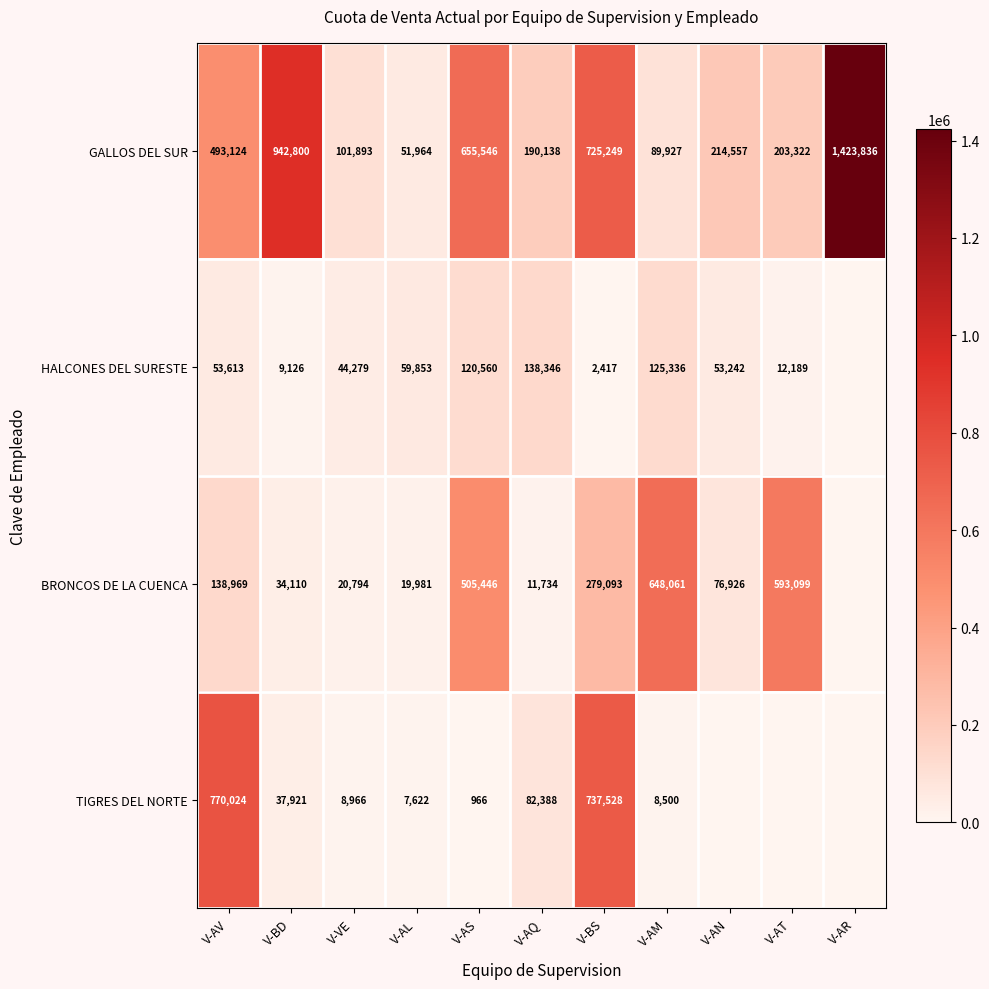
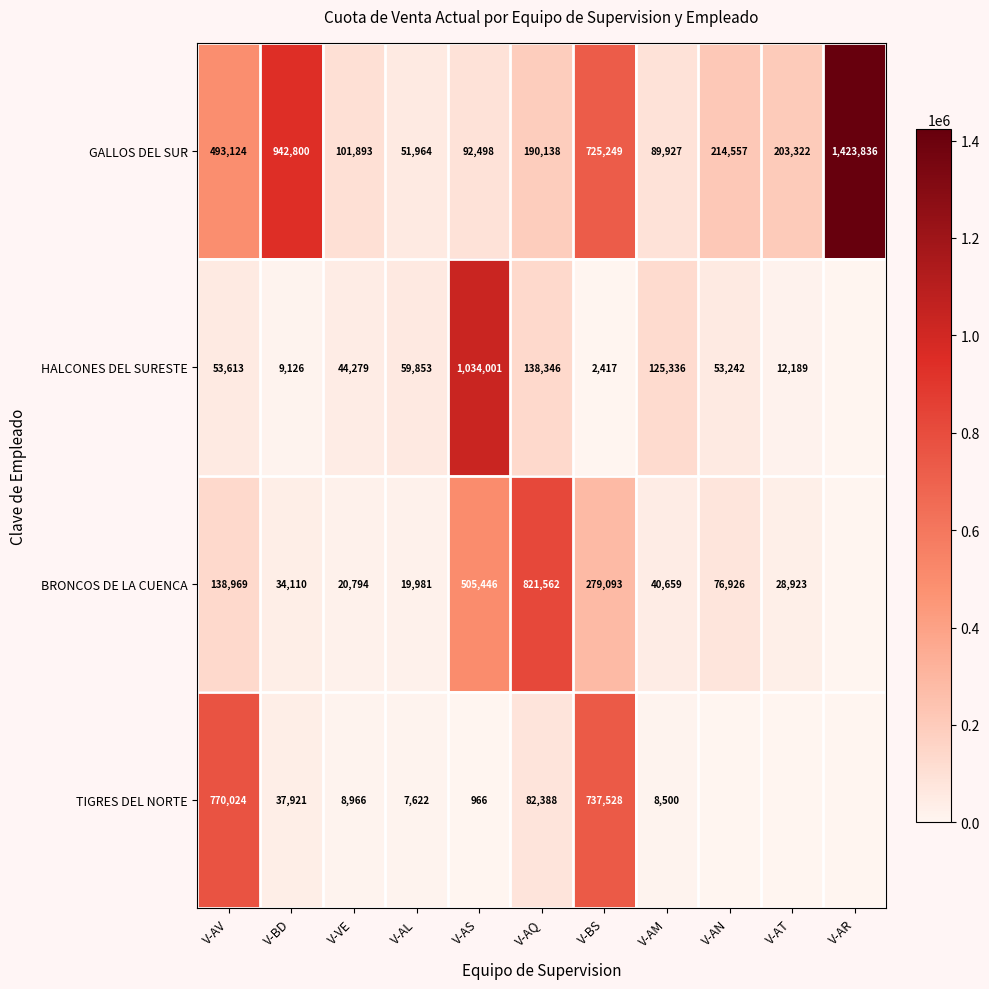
GALLOS DEL SUR, V-AS: 655,546 -> 92,498
HALCONES DEL SURESTE, V-AS: 120,560 -> 1,034,001
BRONCOS DE LA CUENCA, V-AQ: 11,734 -> 821,562
BRONCOS DE LA CUENCA, V-AM: 648,061 -> 40,659
BRONCOS DE LA CUENCA, V-AT: 593,099 -> 28,923
